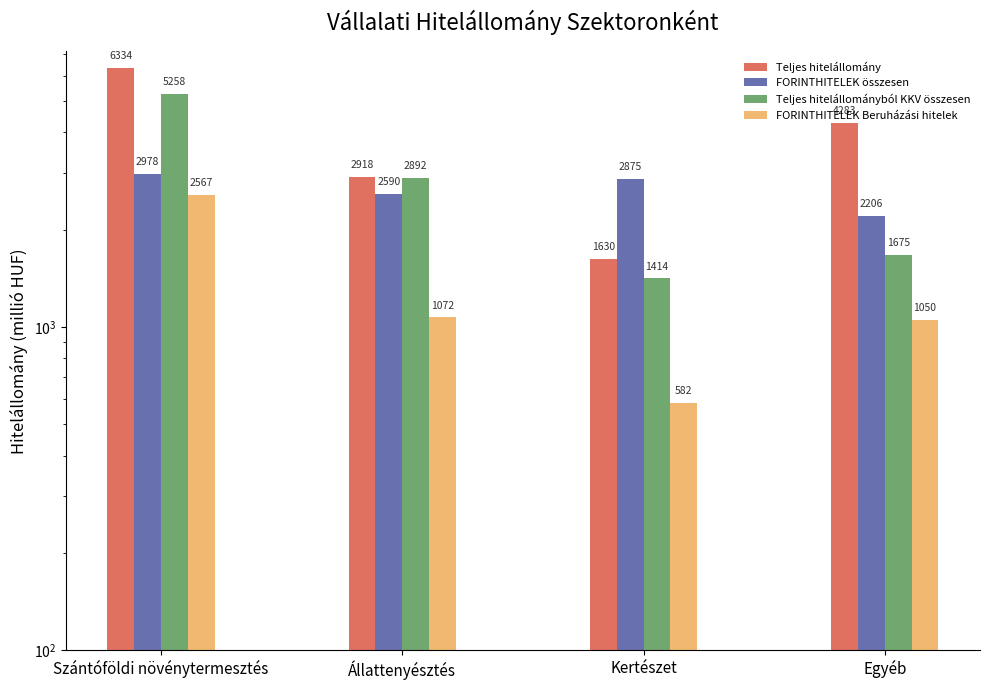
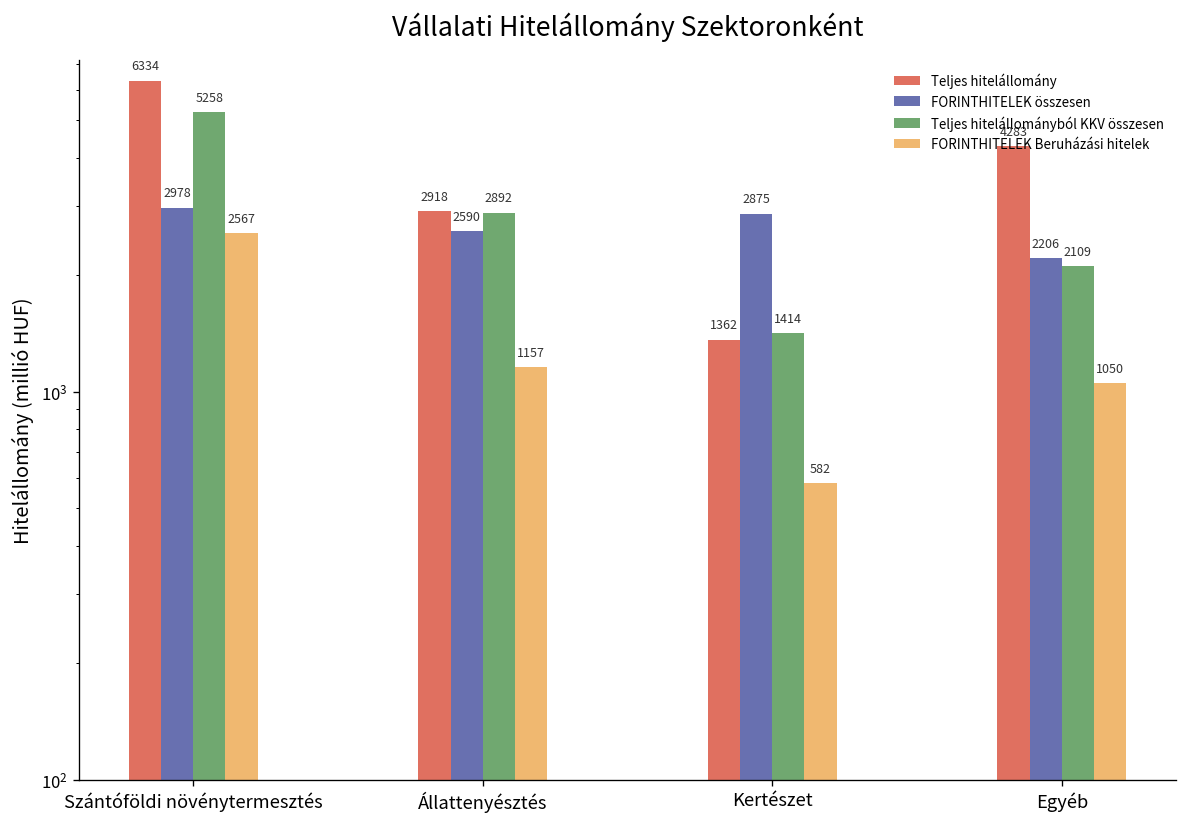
FORINTHITELEK Beruházási hitelek, Állattenyésztés: 1072 -> 1157
Teljes hitelállomány, Kertészet: 1630 -> 1362
Teljes hitelállományból KKV összesen, Egyéb: 1675 -> 2109
